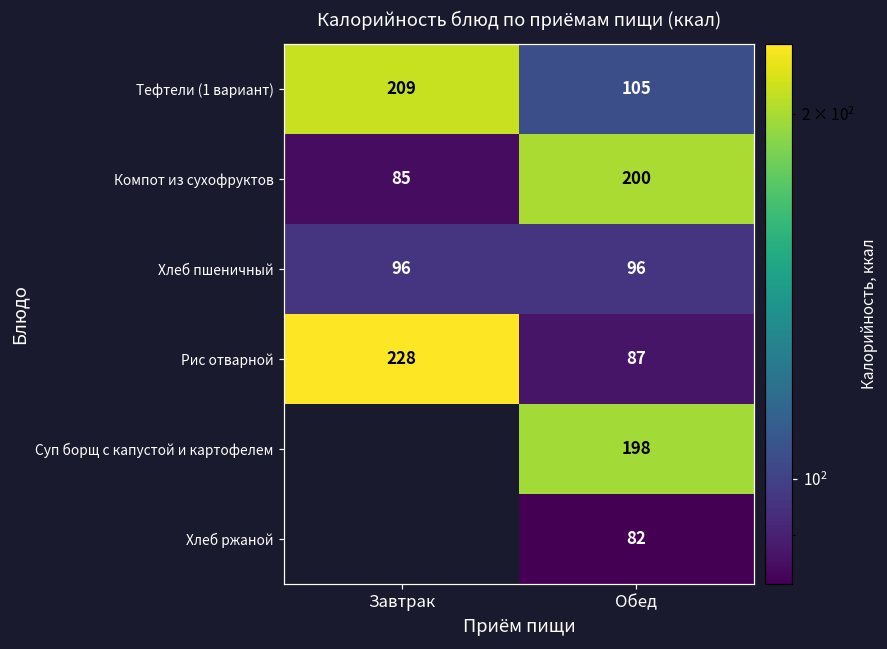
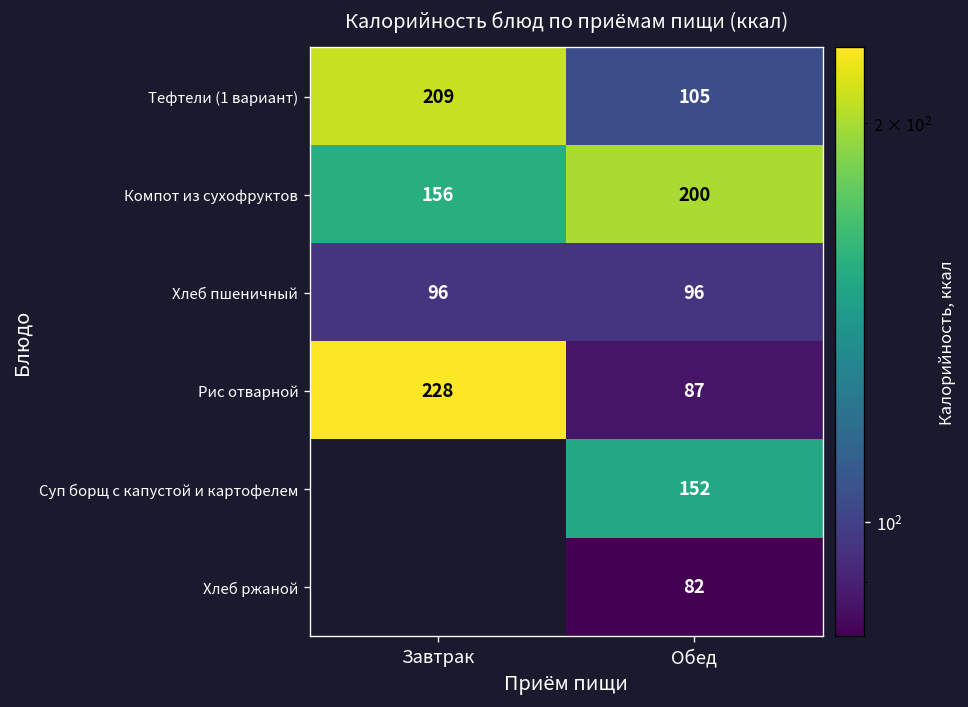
Компот из сухофруктов, Завтрак: 85 -> 156
Суп борщ с капустой и картофелем, Обед: 198 -> 152
